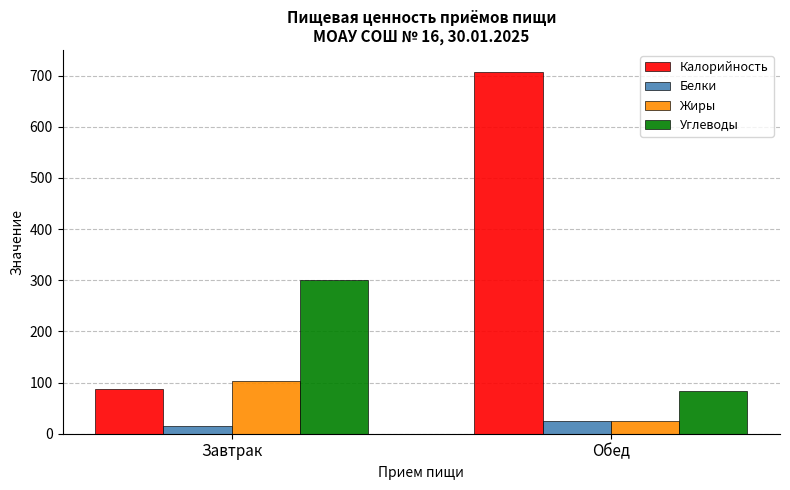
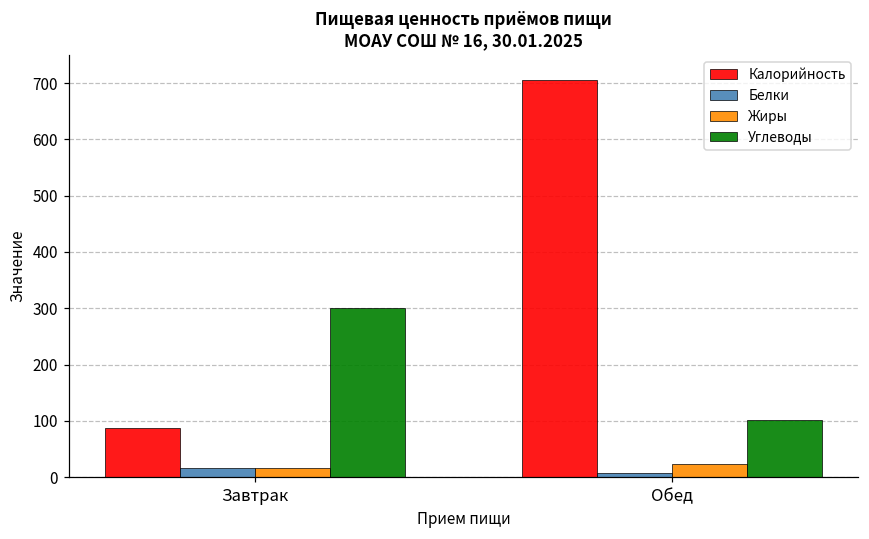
Жиры, Завтрак: 100 -> 20
Белки, Обед: 20 -> 10
Углеводы, Обед: 80 -> 100
